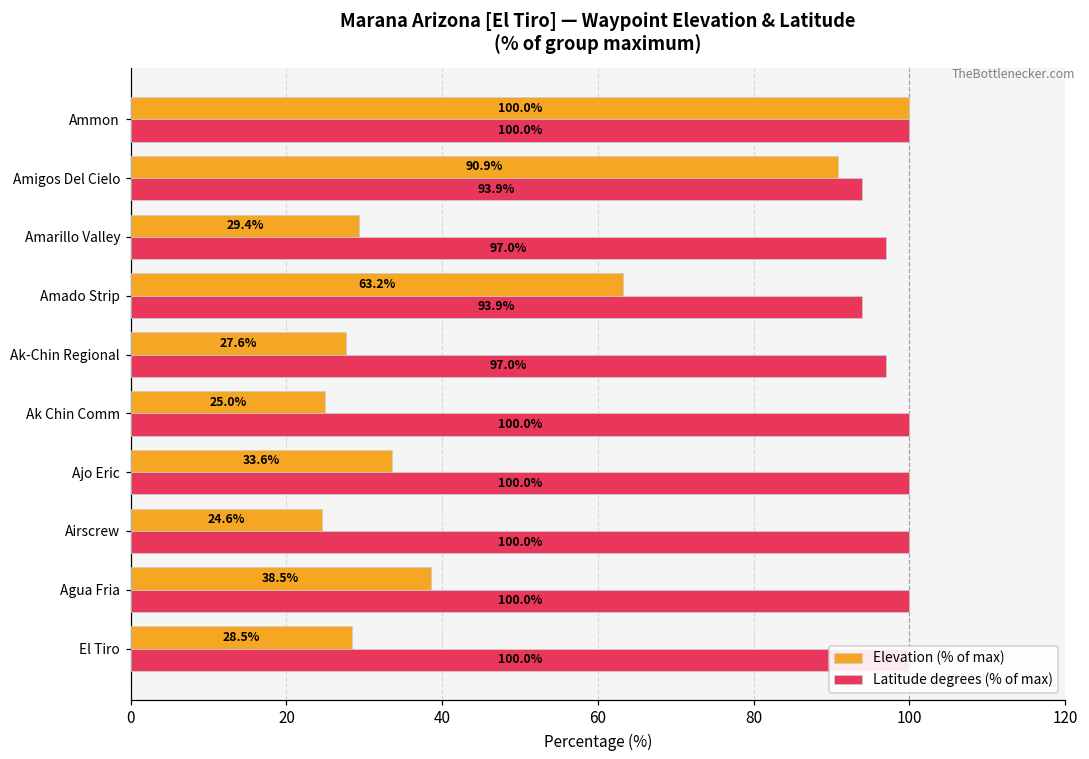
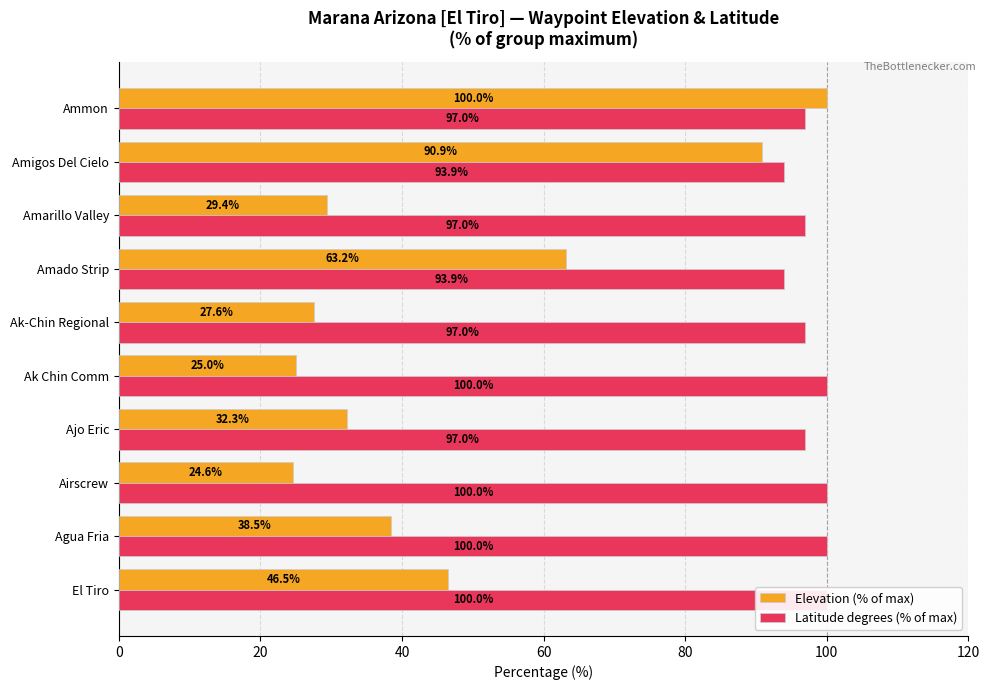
Latitude degrees (% of max), Ammon: 100.0% -> 97.0%
Elevation (% of max), Ajo Eric: 33.6% -> 32.3%
Latitude degrees (% of max), Ajo Eric: 100.0% -> 97.0%
Elevation (% of max), El Tiro: 28.5% -> 46.5%
